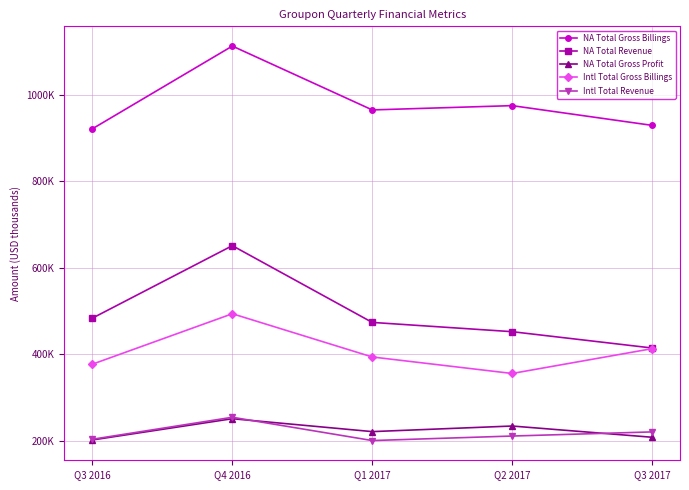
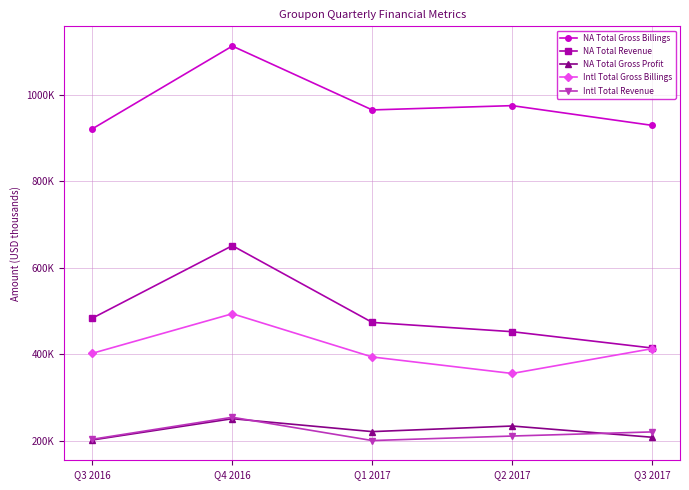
Intl Total Gross Billings, Q3 2016: 380000 -> 400000
